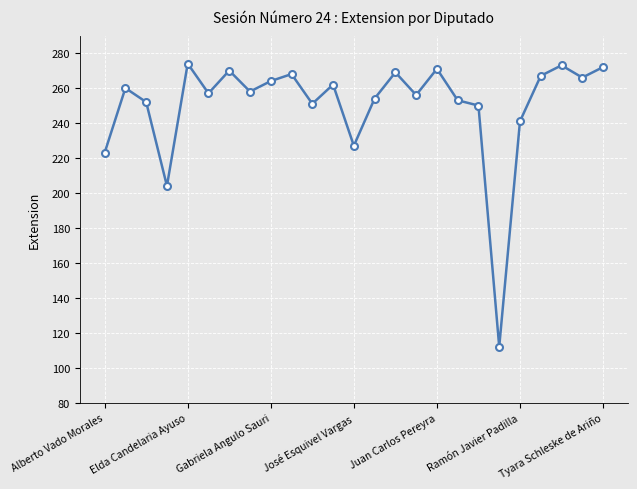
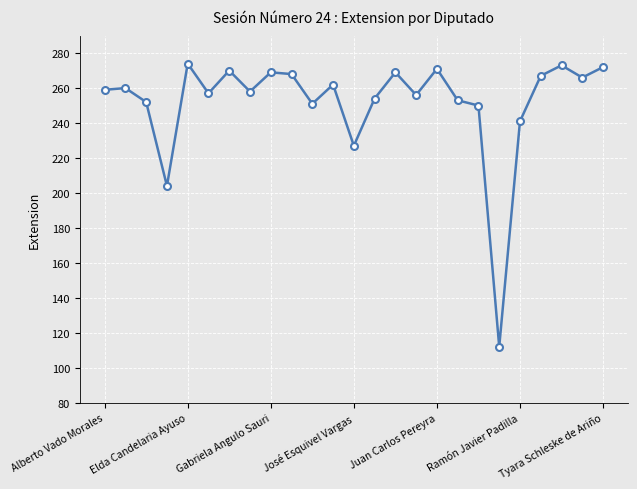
Alberto Vado Morales: 223 -> 259
Gabriela Angulo Sauri: 264 -> 269
